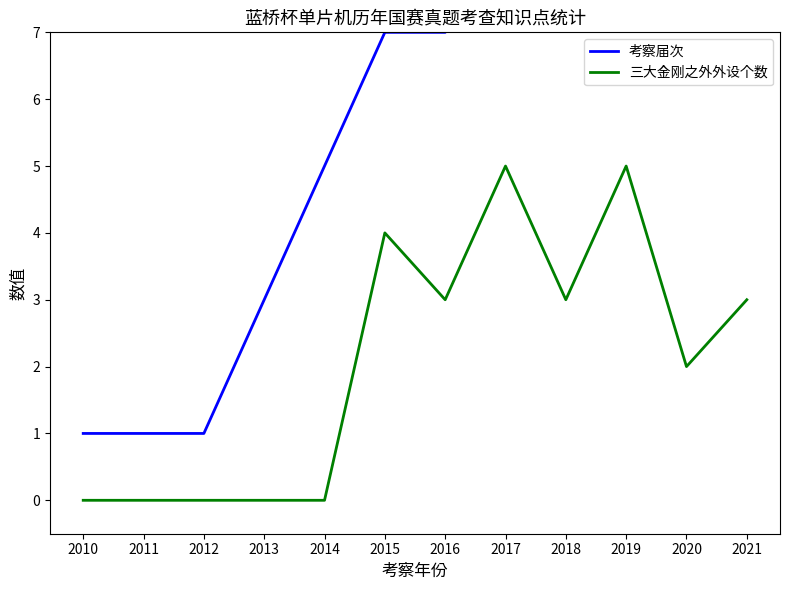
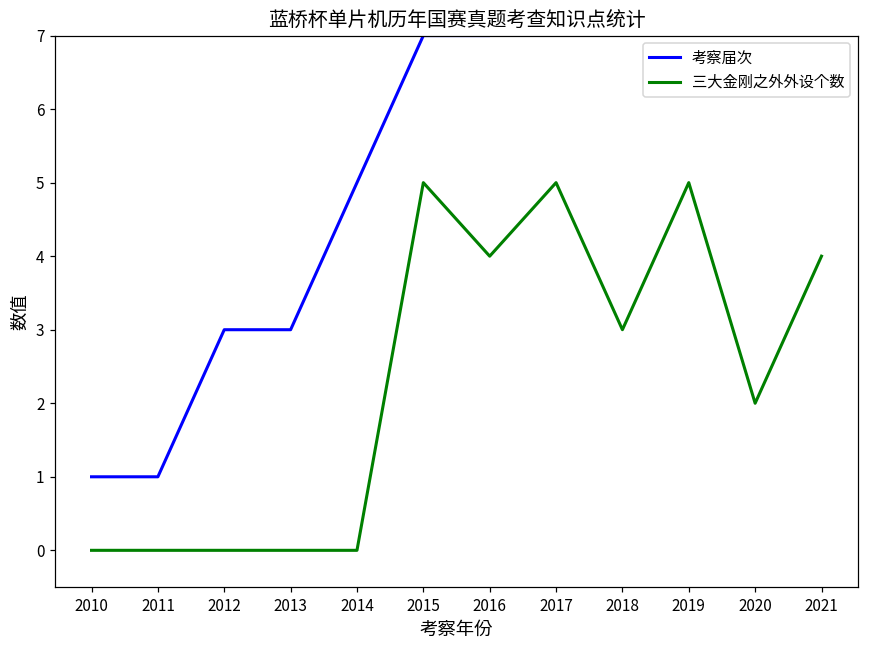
考察届次, 2012: 1 -> 3
三大金刚之外外设个数, 2015: 4 -> 5
三大金刚之外外设个数, 2016: 3 -> 4
三大金刚之外外设个数, 2021: 3 -> 4
